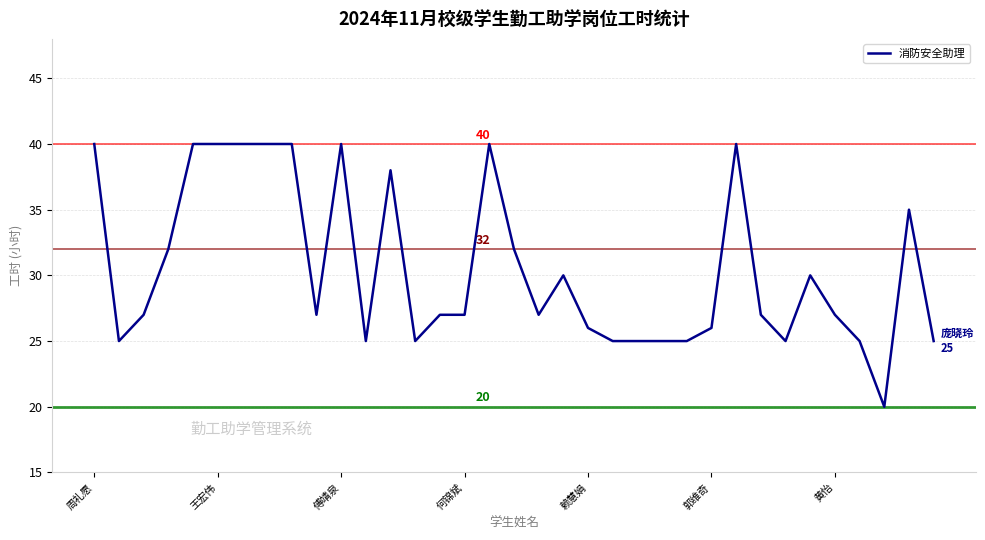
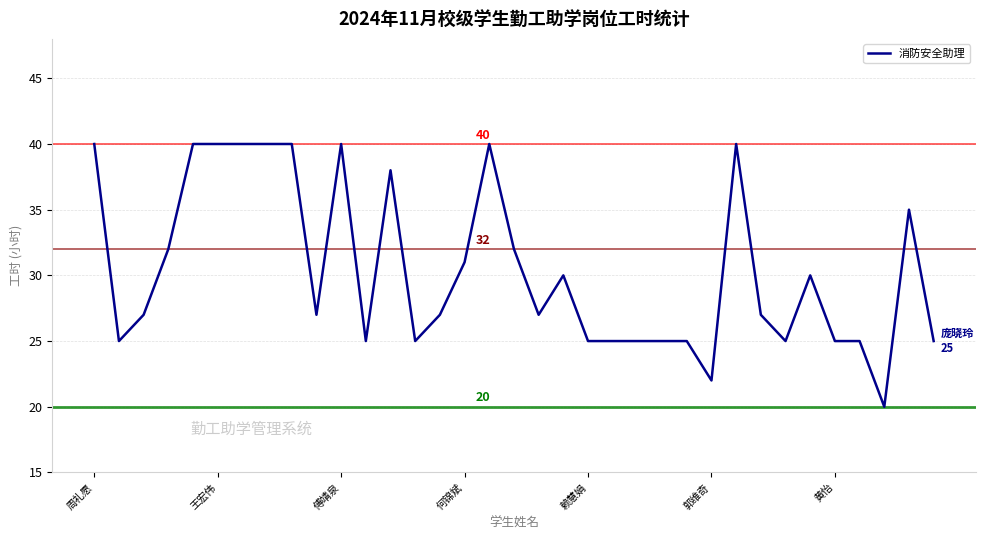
何锦斌: 27 -> 31
赖慧娟: 26 -> 25
郭维奇: 26 -> 22
黄怡: 27 -> 25
